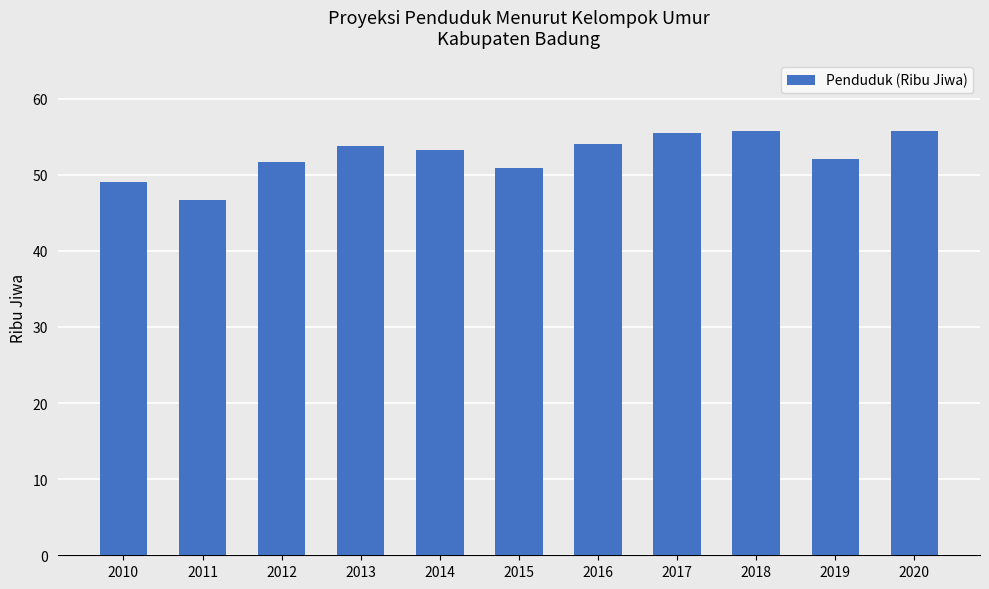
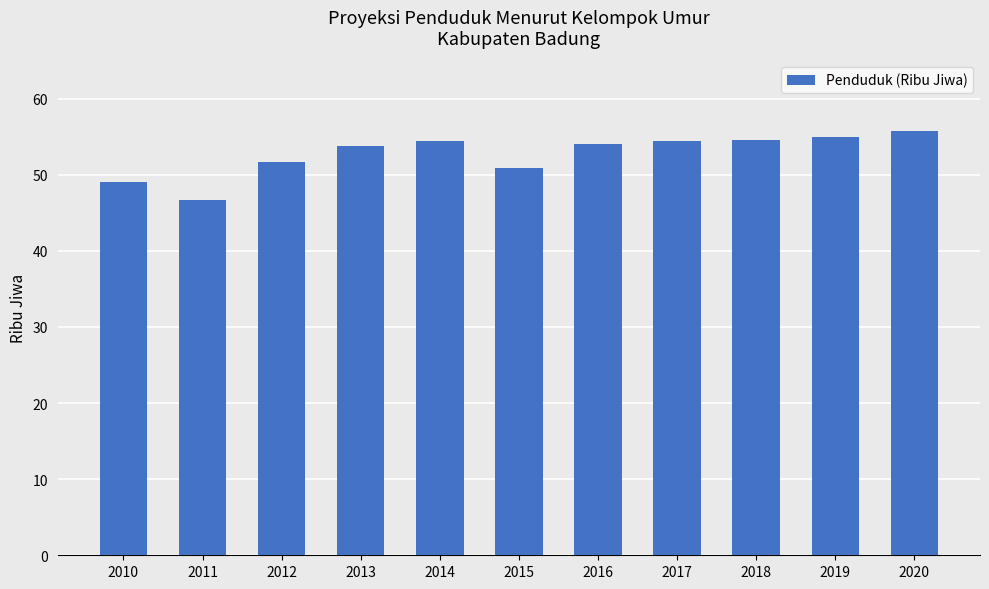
2014: 53 -> 54
2017: 56 -> 54
2018: 56 -> 55
2019: 52 -> 55
